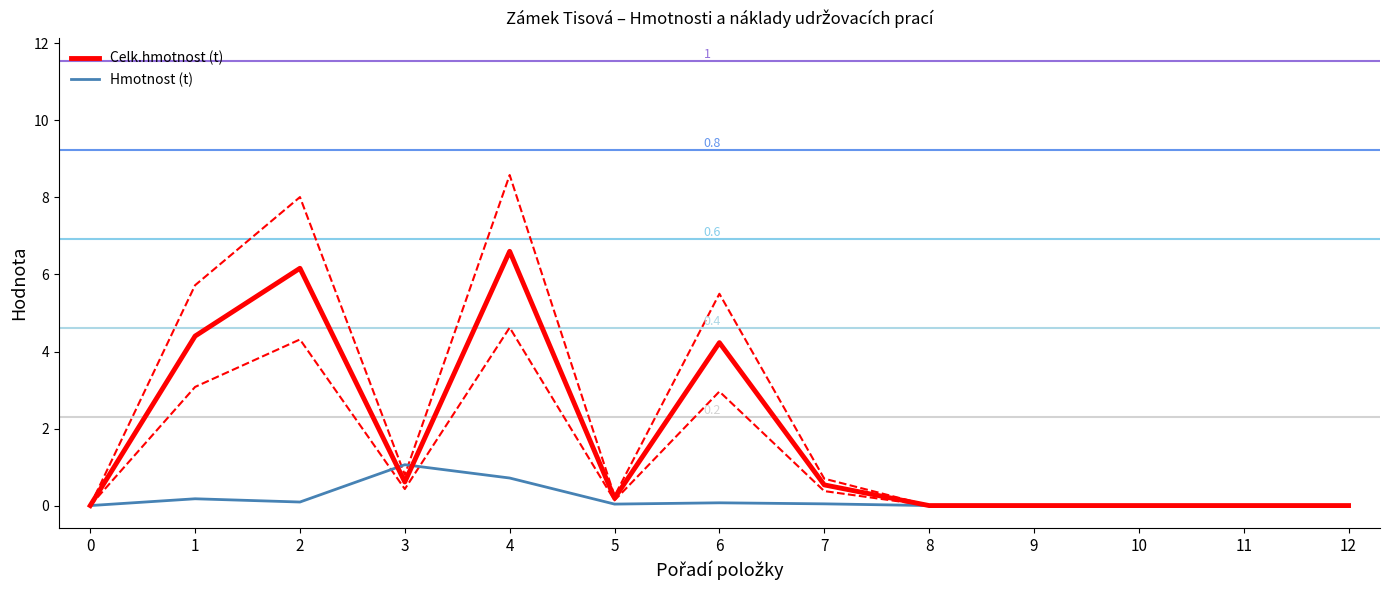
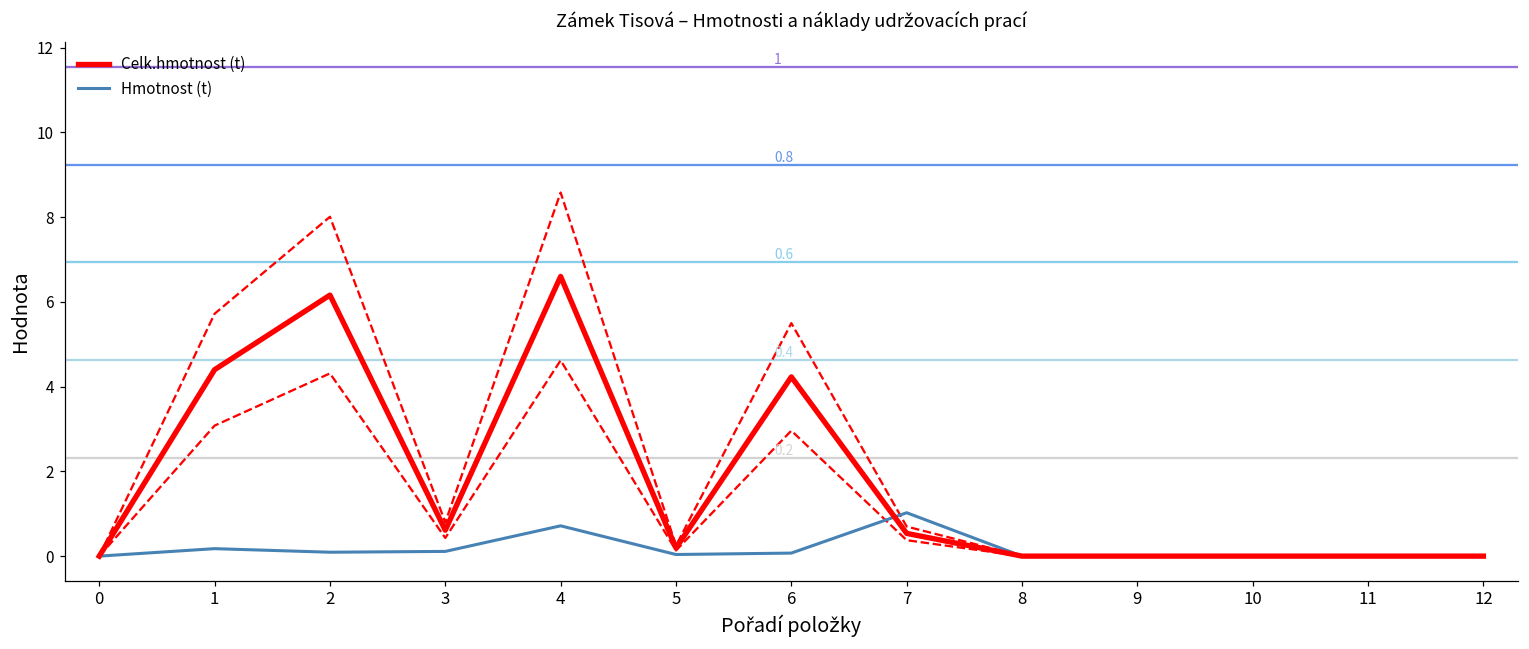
Hmotnost (t), 3: 1.1 -> 0.1
Hmotnost (t), 7: 0.0 -> 1.0
